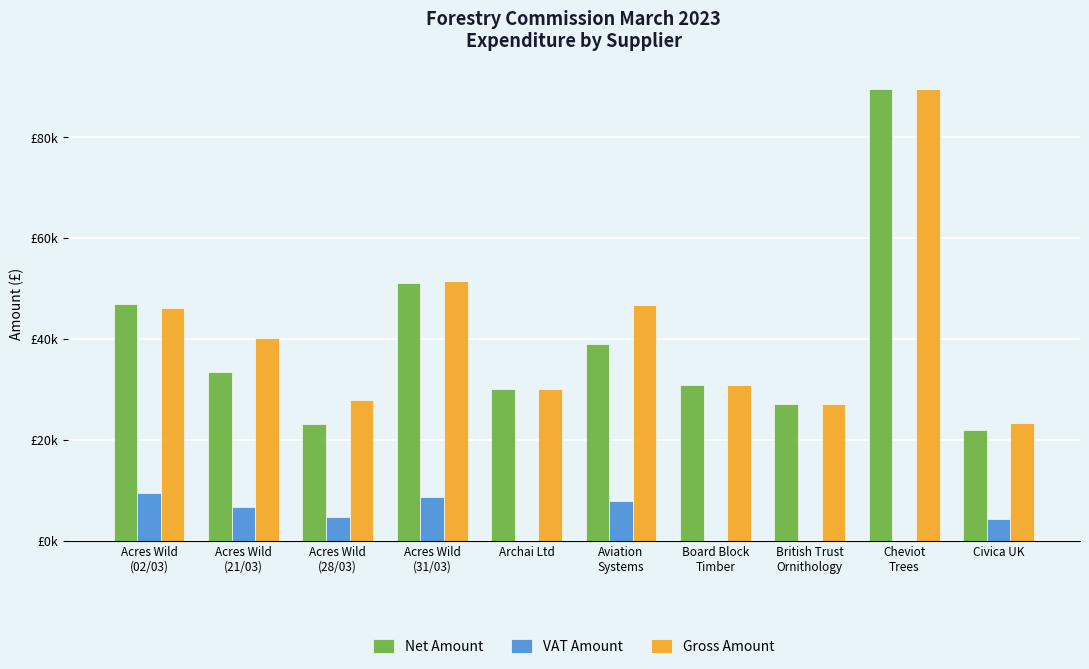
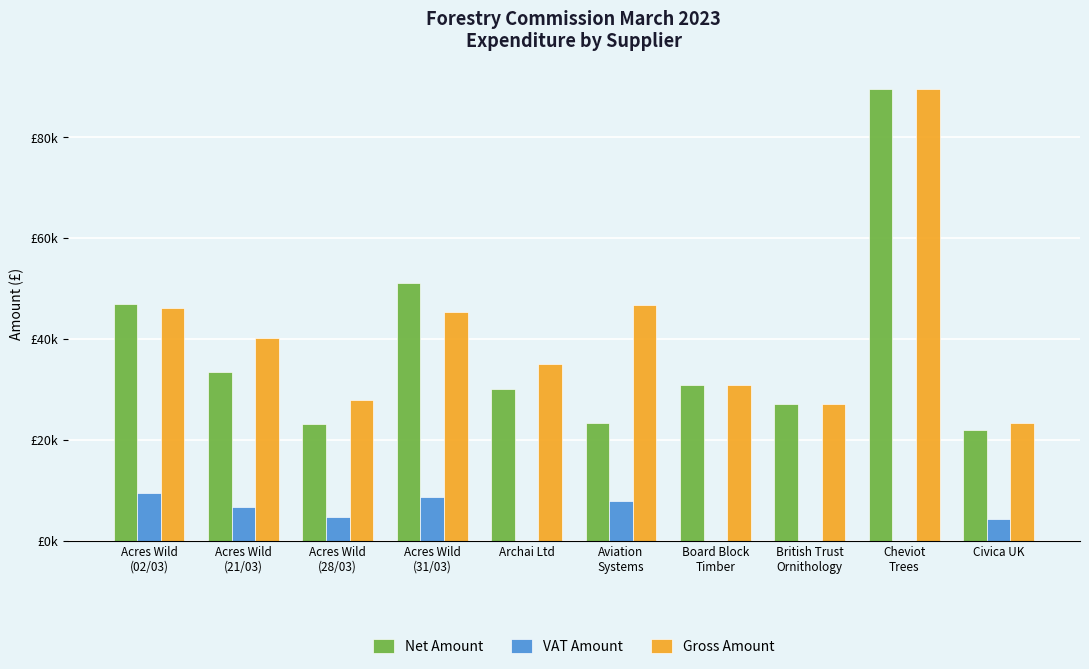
Gross Amount, Acres Wild (31/03): £52000 -> £45000
Gross Amount, Archai Ltd: £30000 -> £35000
Net Amount, Aviation Systems: £39000 -> £23000
